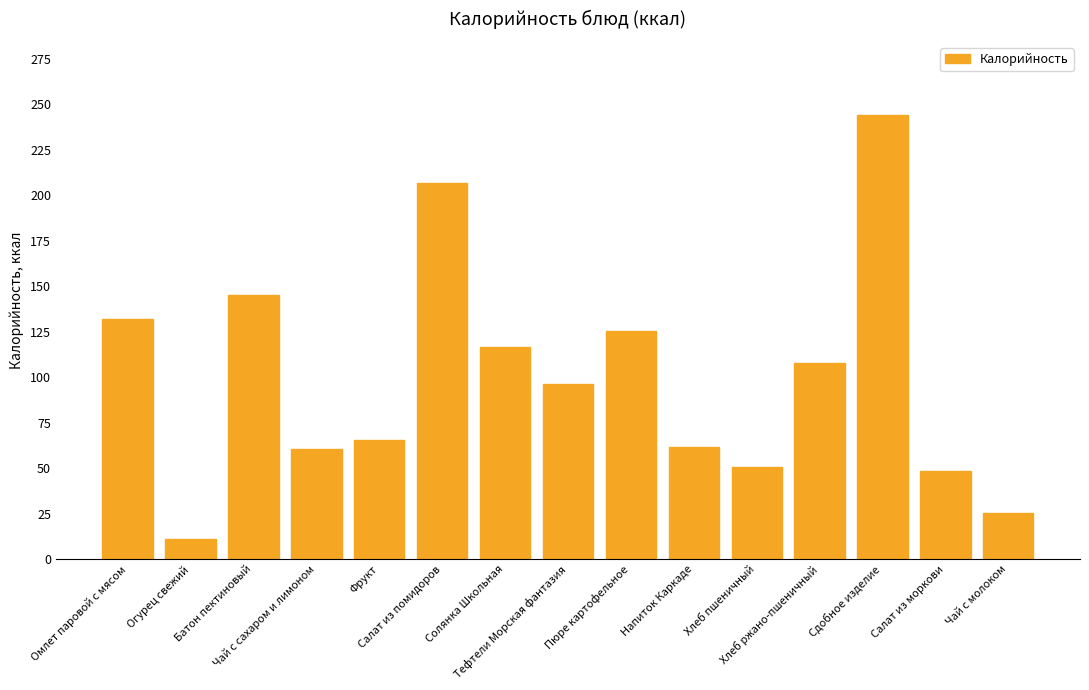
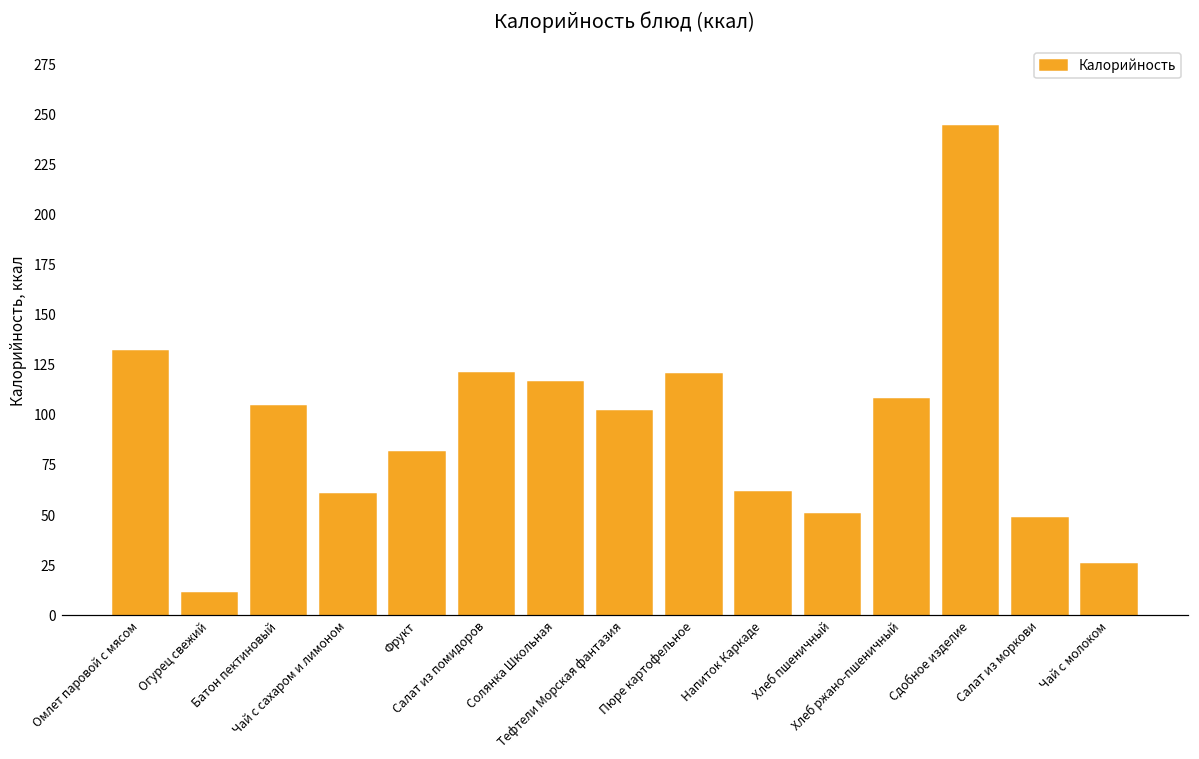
Батон пектиновый: 145 -> 105
Фрукт: 65 -> 82
Салат из помидоров: 207 -> 121
Тефтели Морская фантазия: 96 -> 102
Пюре картофельное: 126 -> 120
